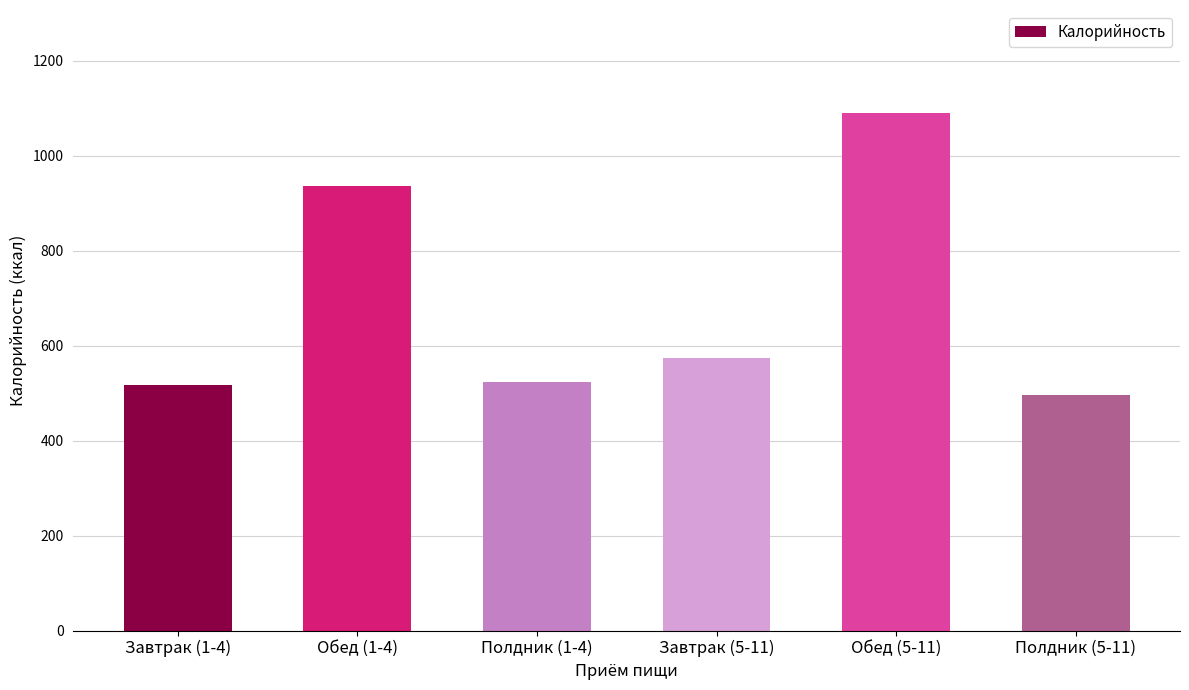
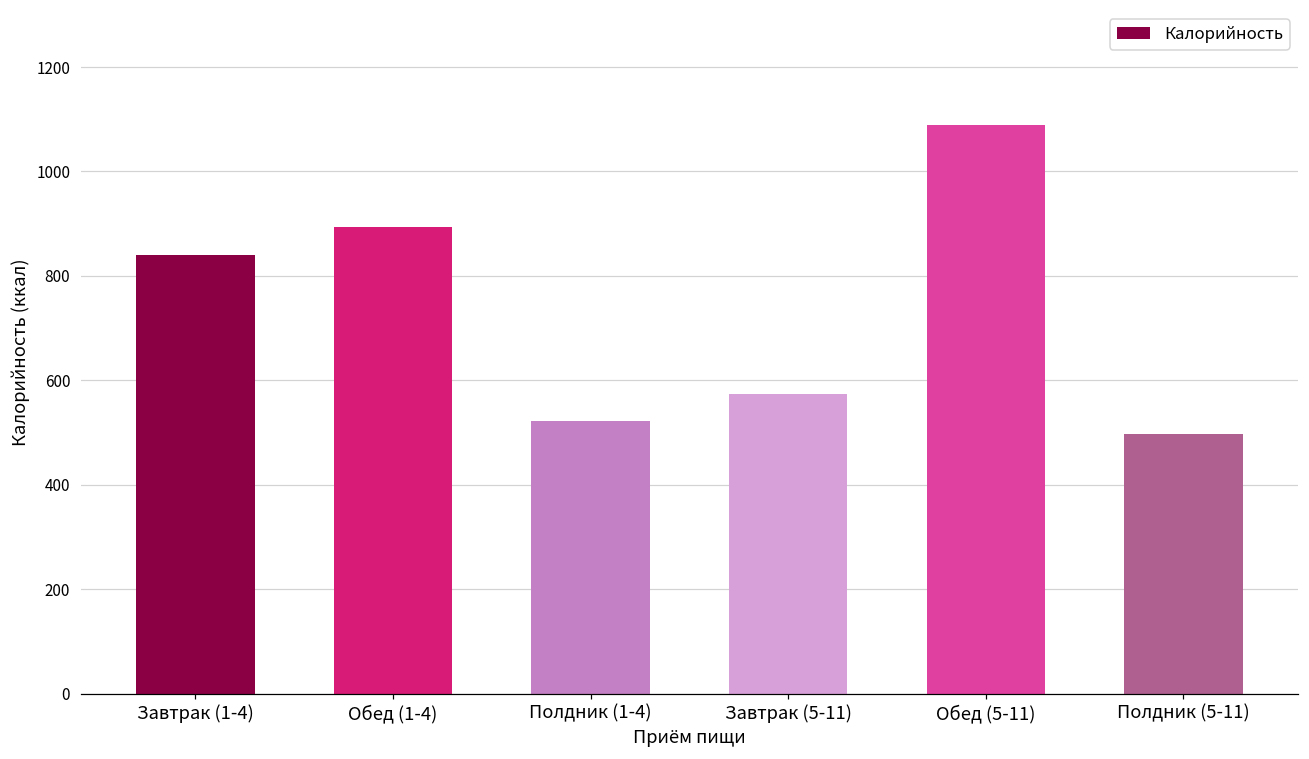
Завтрак (1-4): 520 -> 840
Обед (1-4): 940 -> 890
